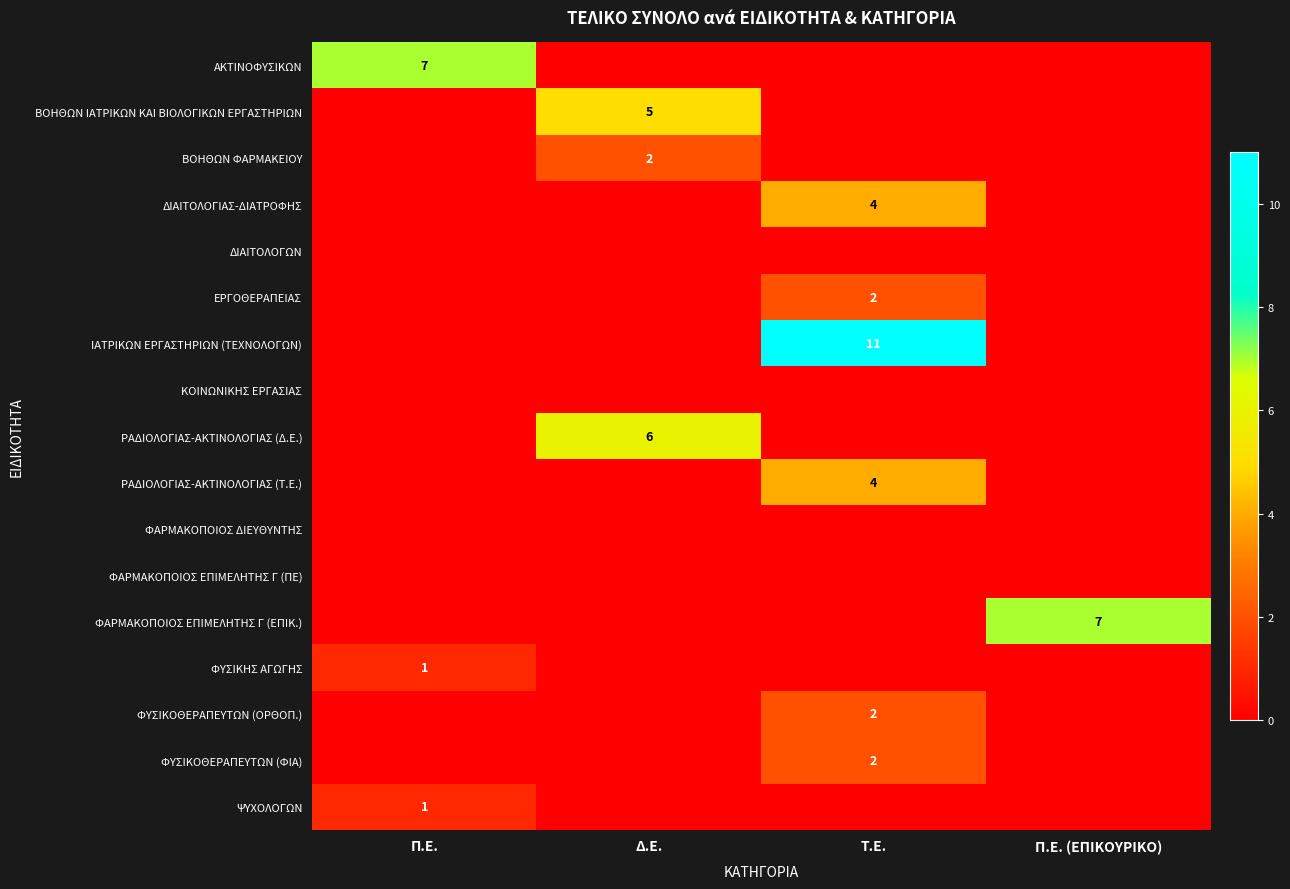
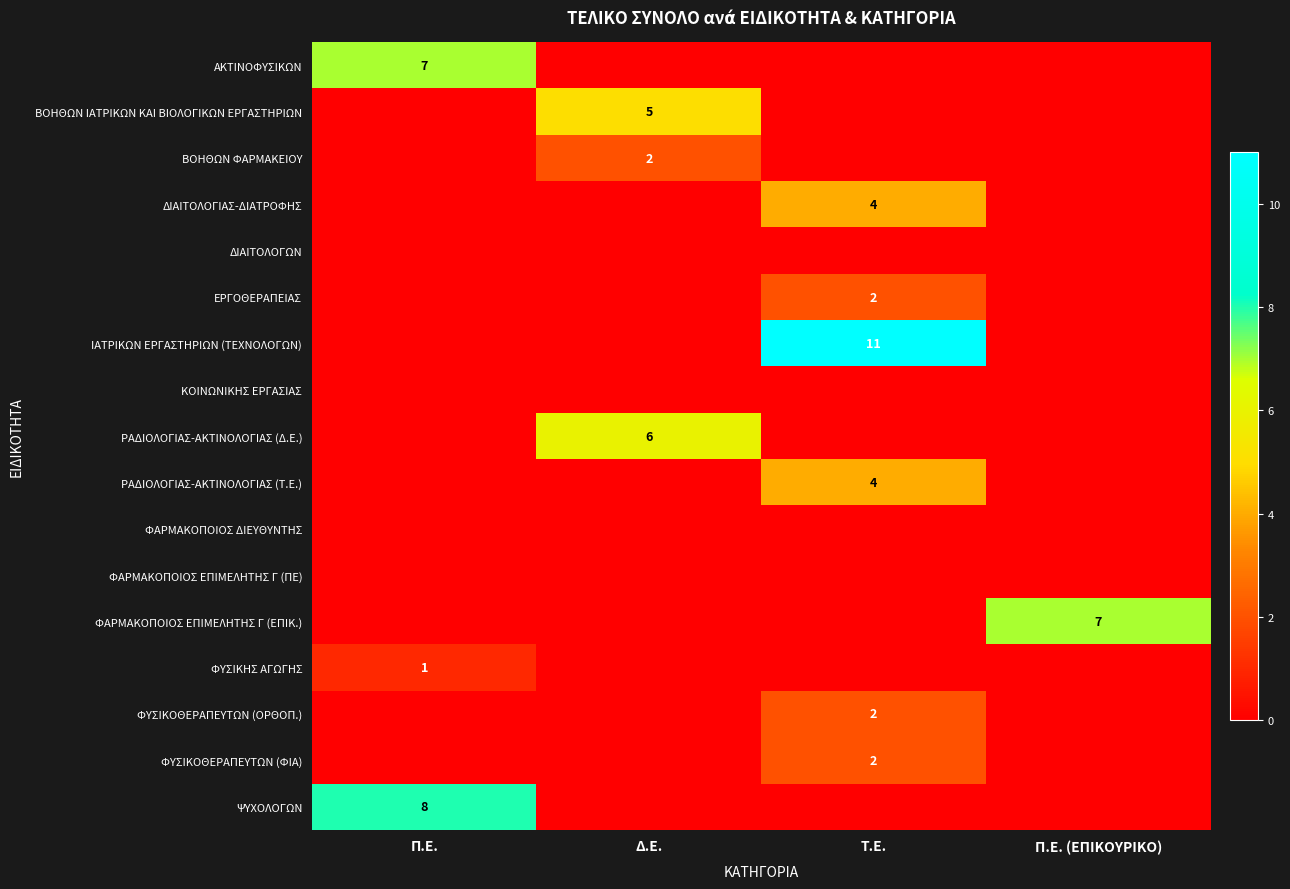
ΨΥΧΟΛΟΓΩΝ, Π.Ε.: 1 -> 8
